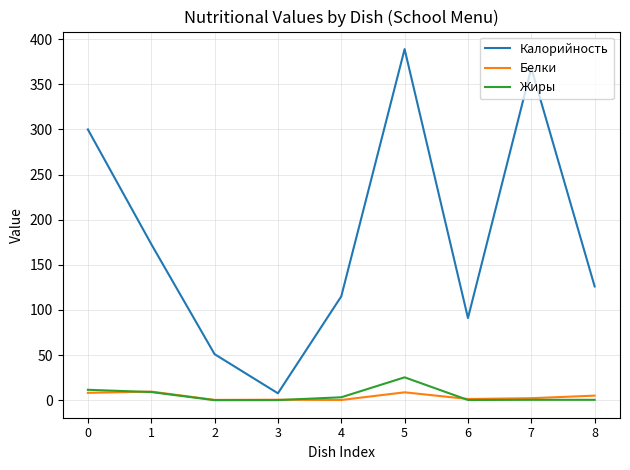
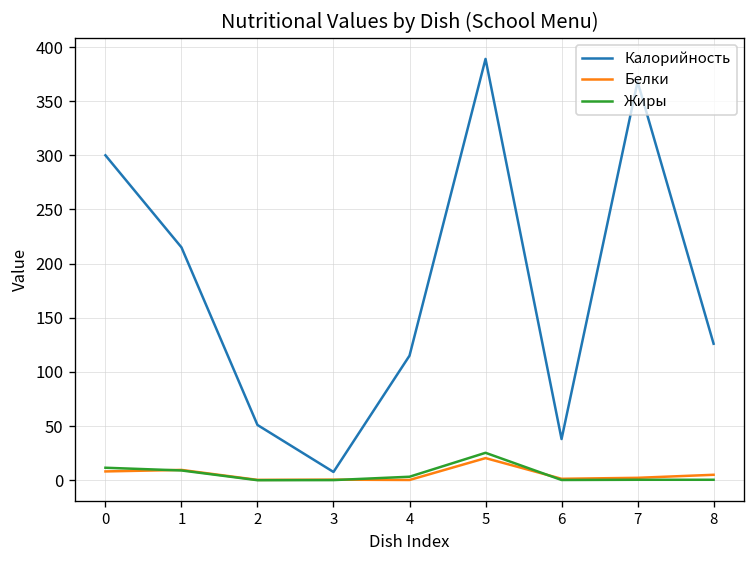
Калорийность, 1: 170 -> 220
Белки, 5: 10 -> 20
Калорийность, 6: 90 -> 40
